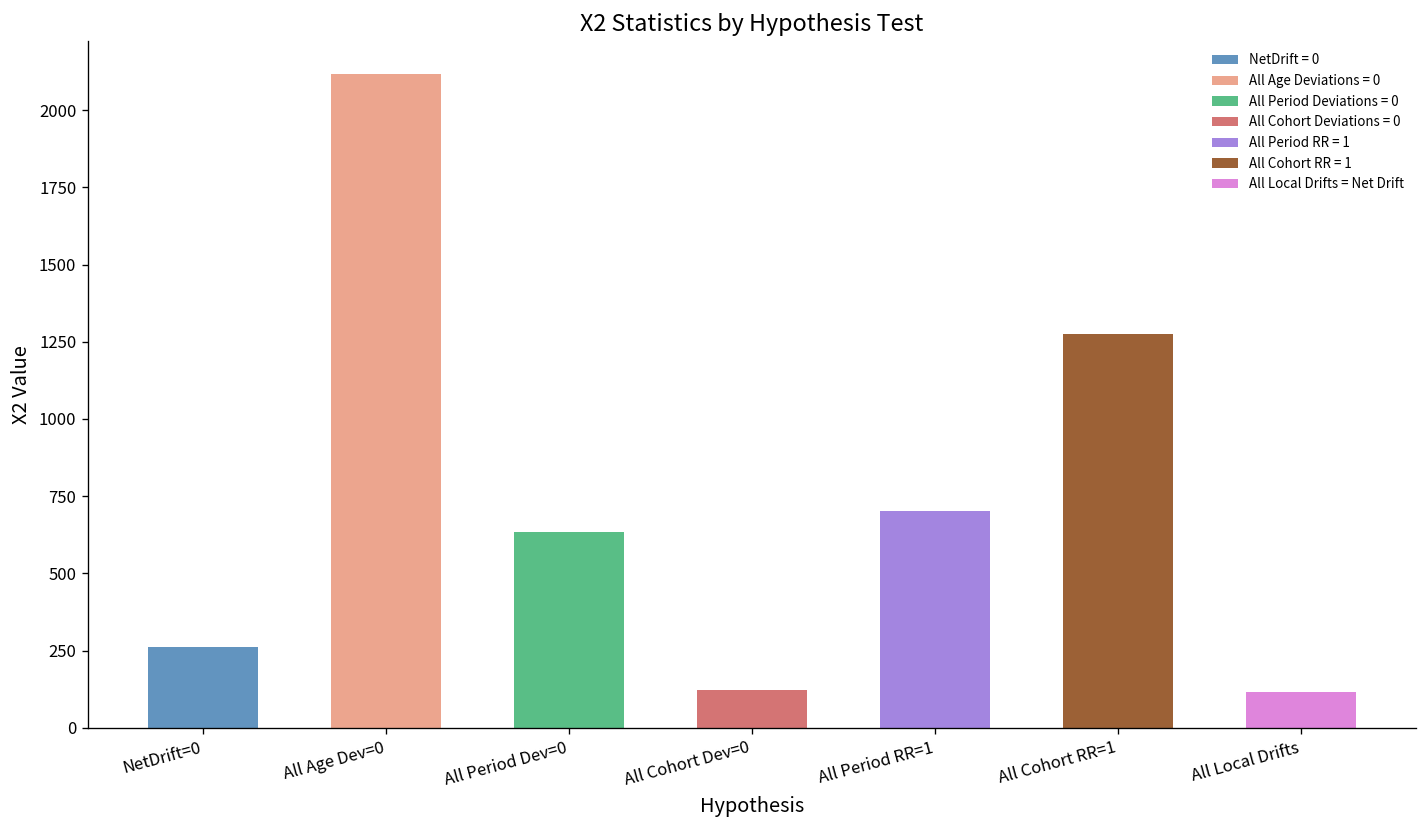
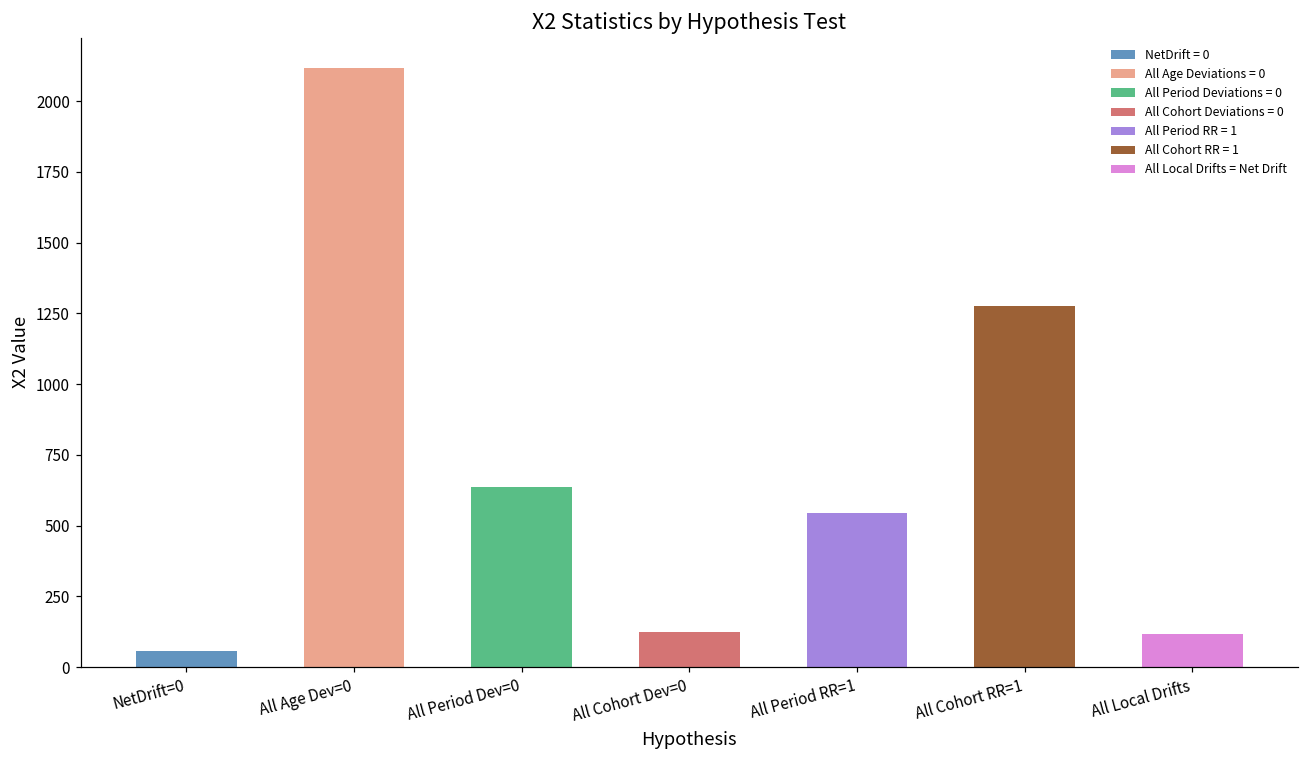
NetDrift=0: 260 -> 60
All Period RR=1: 700 -> 540
